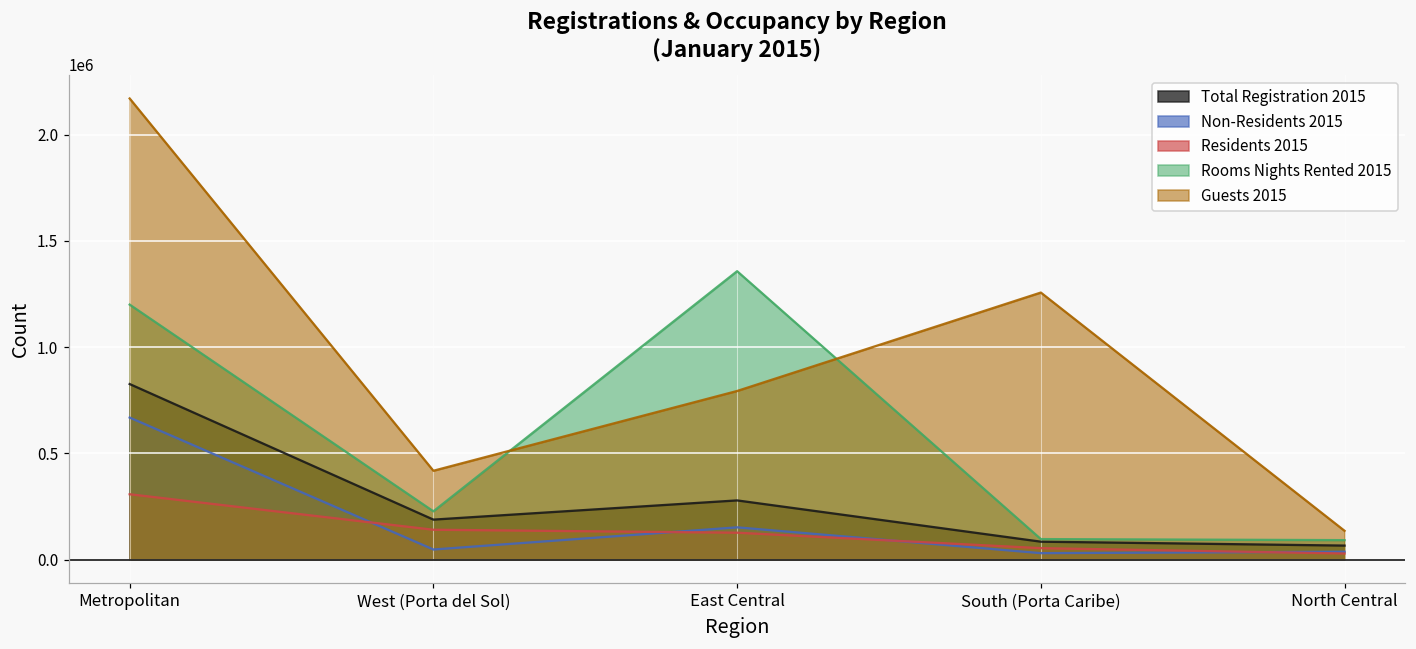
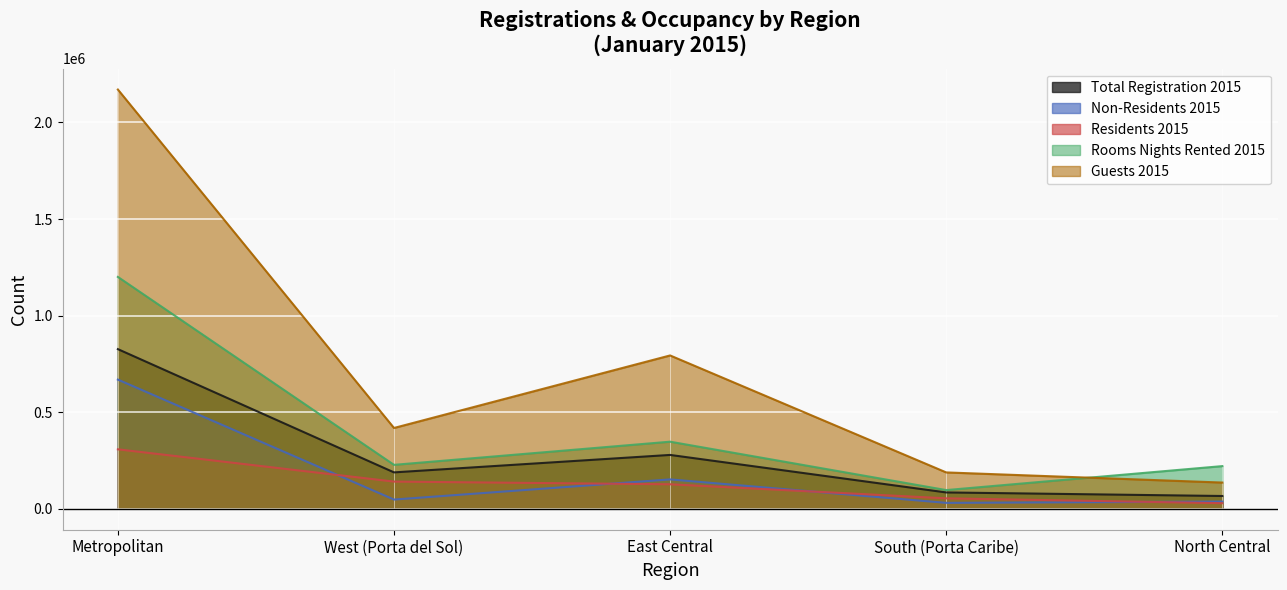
Rooms Nights Rented 2015, East Central: 1360000 -> 350000
Guests 2015, South (Porta Caribe): 1260000 -> 190000
Rooms Nights Rented 2015, North Central: 90000 -> 220000
